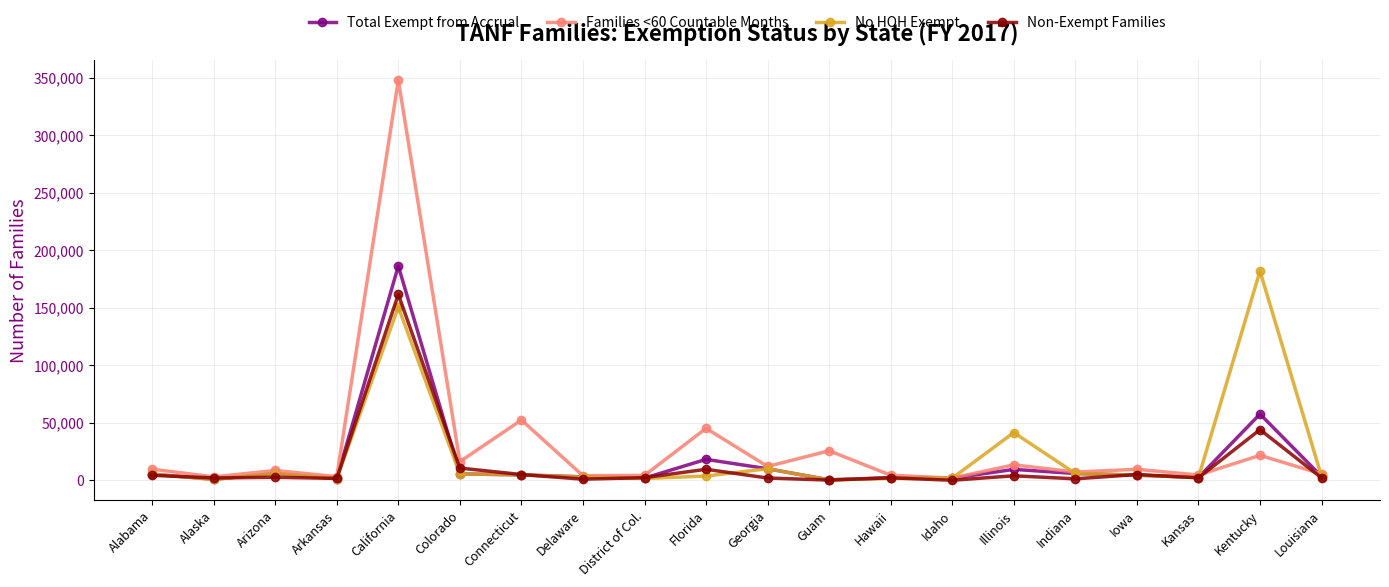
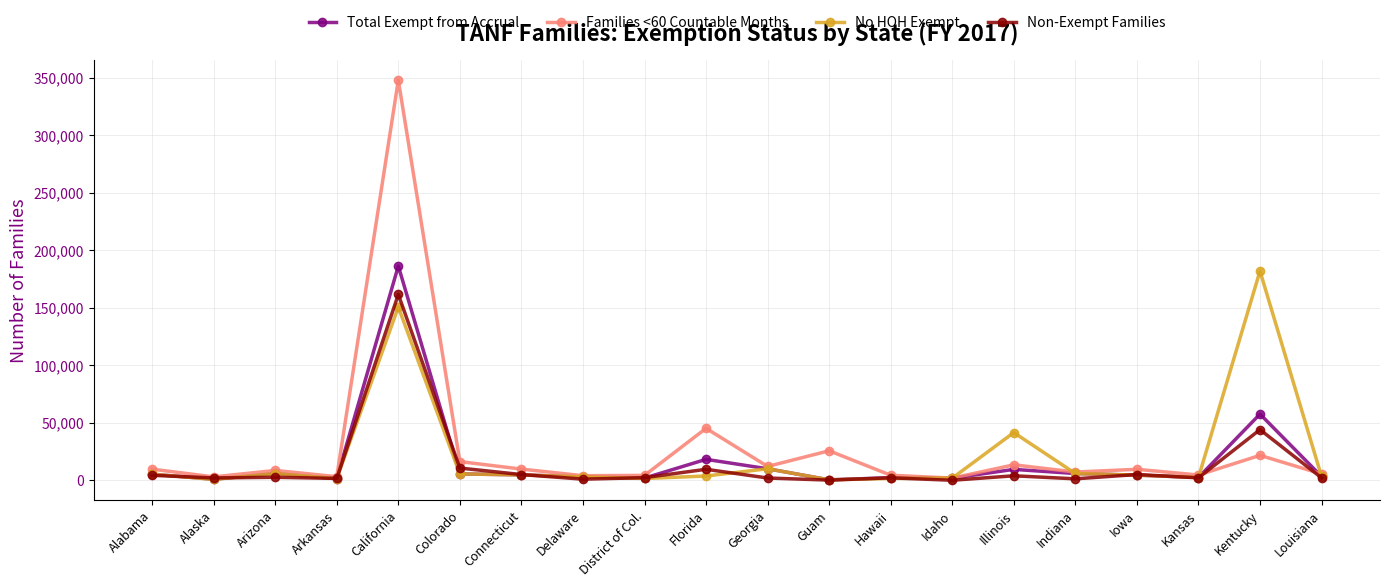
Families <60 Countable Months, Connecticut: 52,000 -> 10,000
